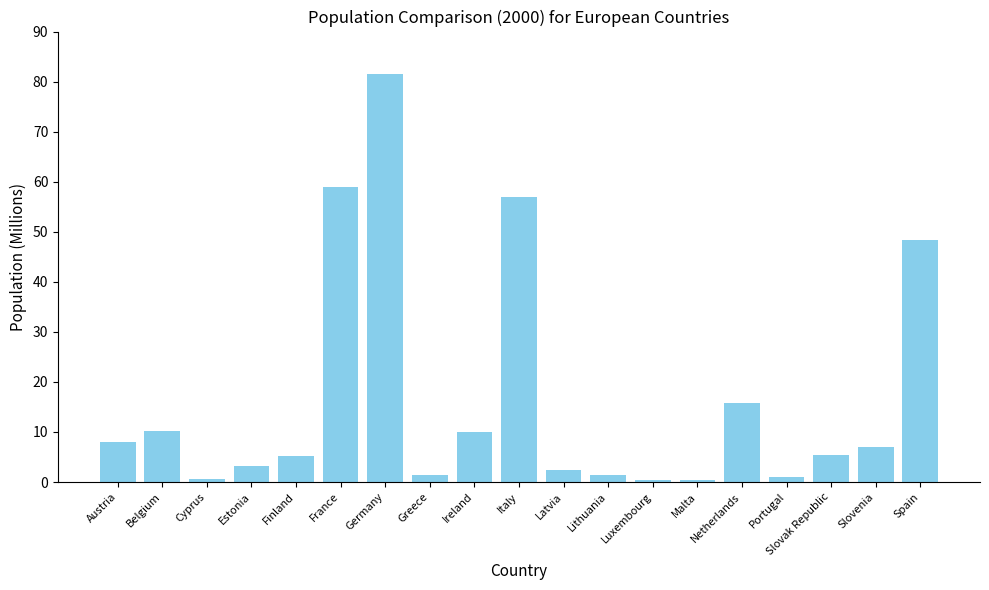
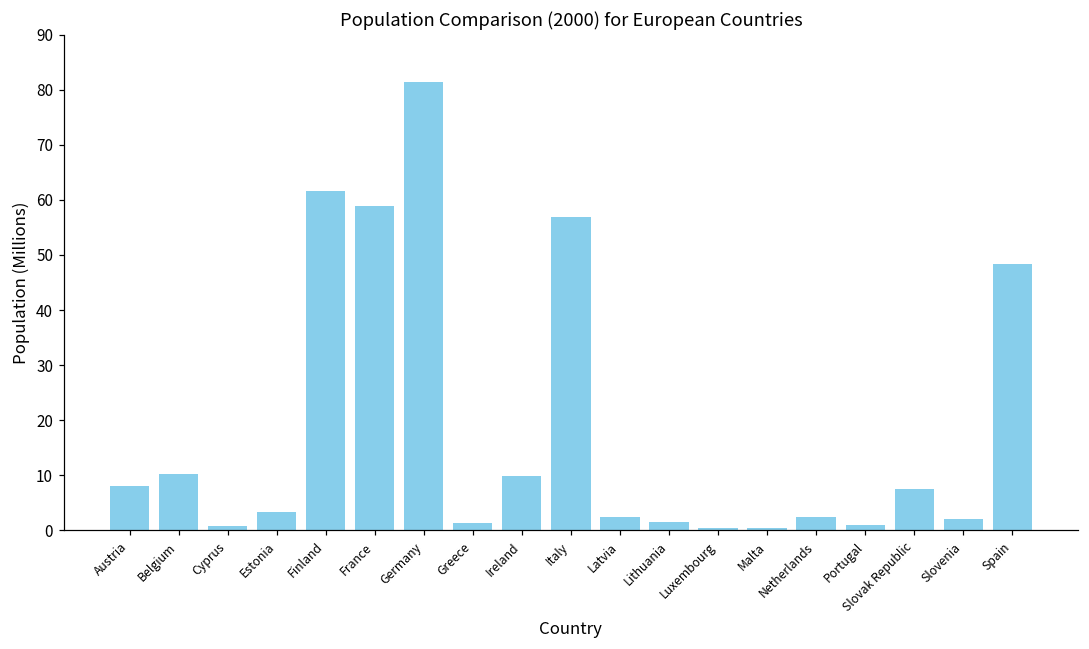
Finland: 5 -> 62
Netherlands: 16 -> 2
Slovak Republic: 5 -> 7
Slovenia: 7 -> 2
